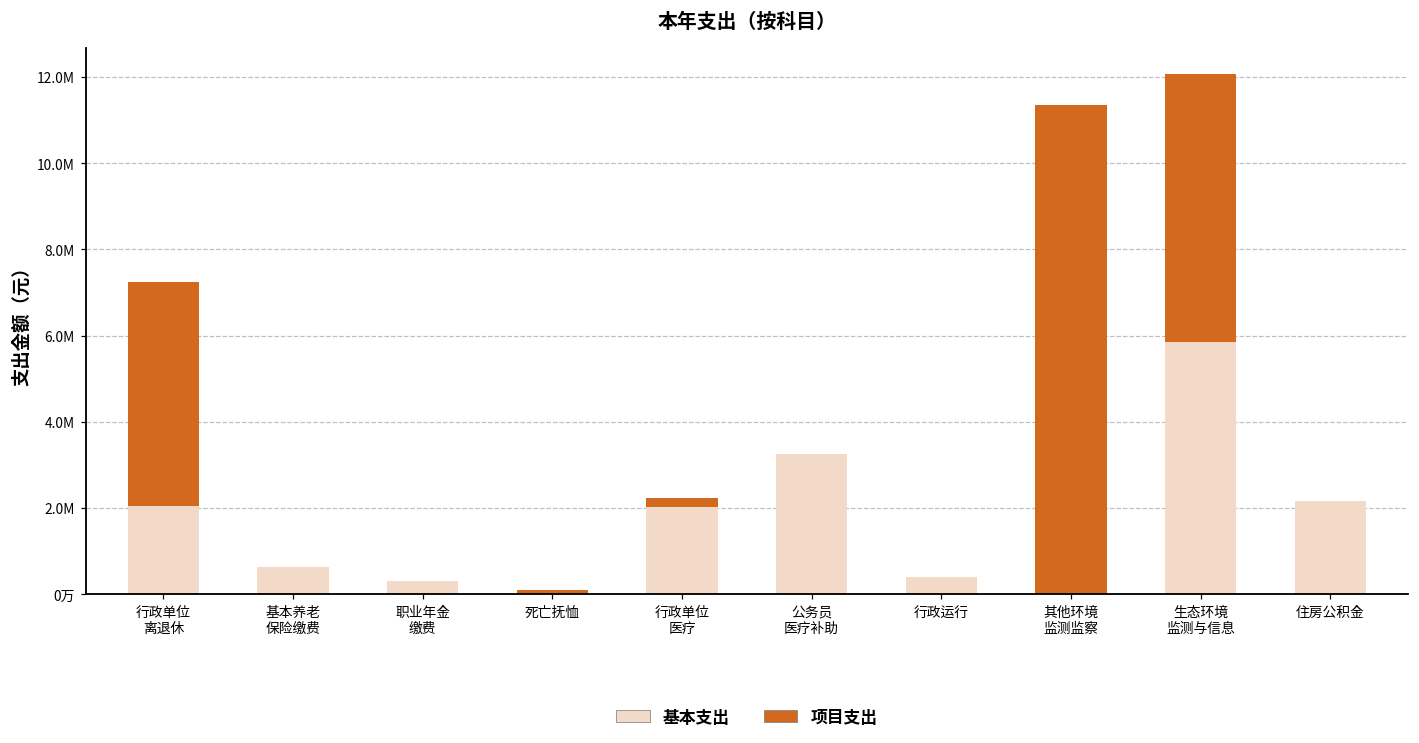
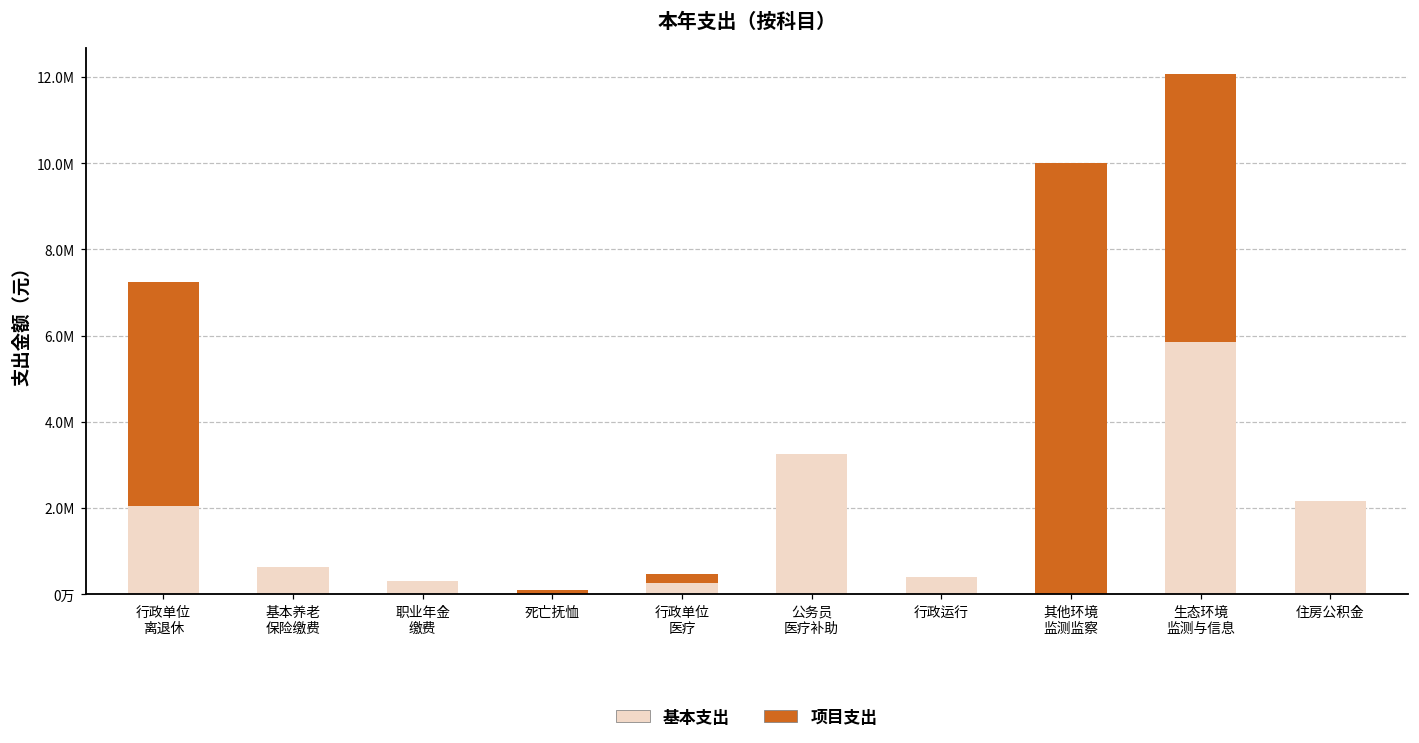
基本支出, 行政单位 医疗: 2000000 -> 300000
项目支出, 其他环境 监测监察: 11300000 -> 10000000
